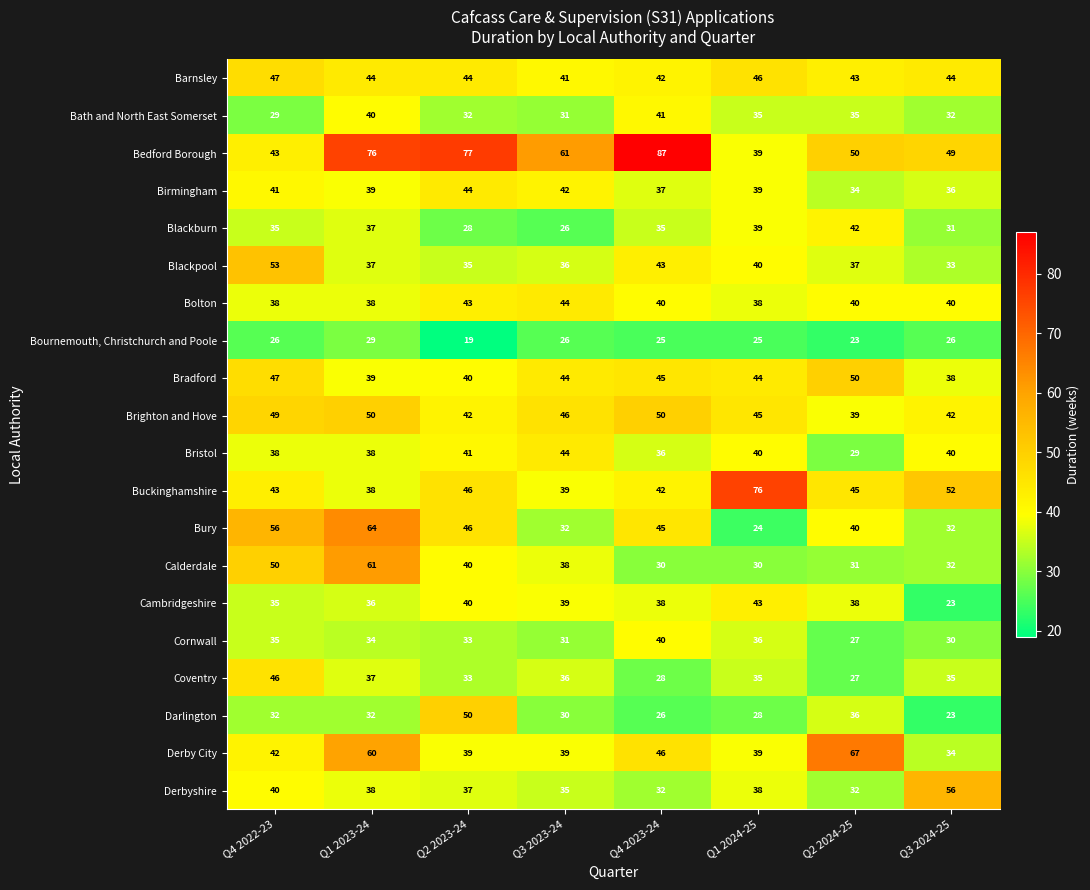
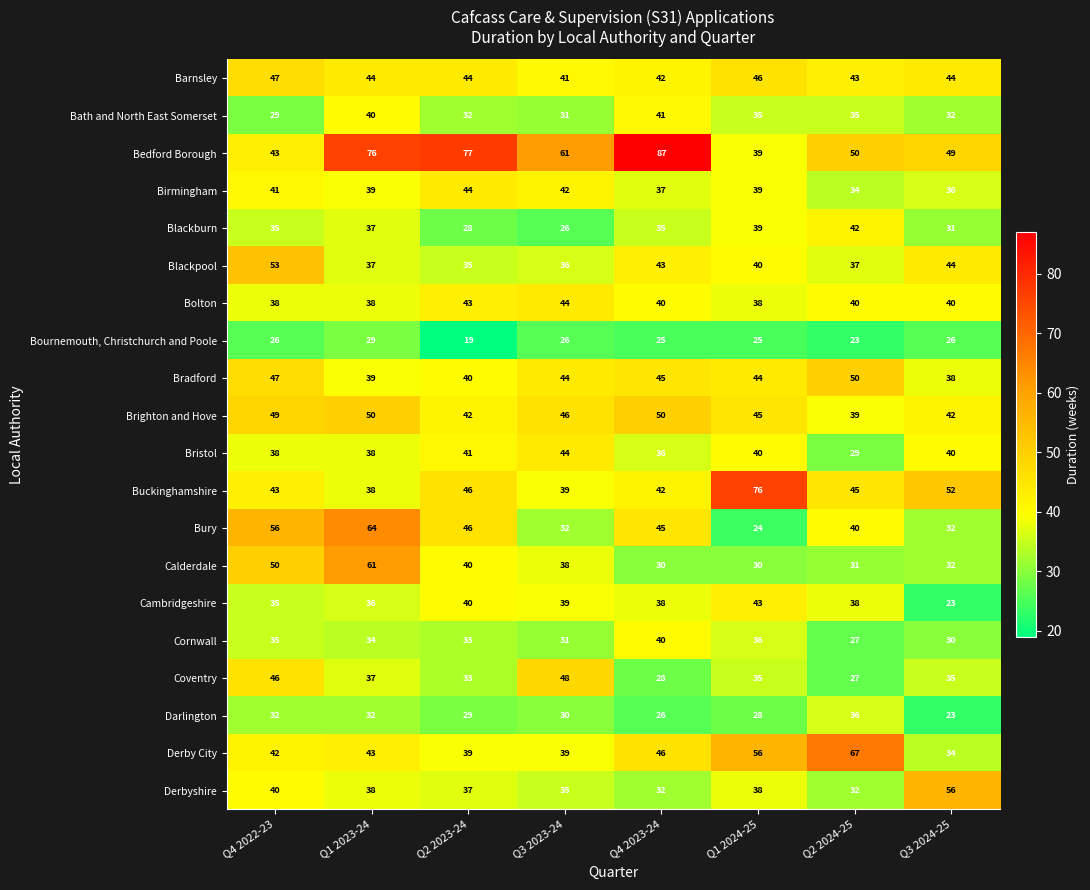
Blackpool, Q3 2024-25: 33 -> 44
Coventry, Q3 2023-24: 36 -> 48
Darlington, Q2 2023-24: 50 -> 29
Derby City, Q1 2023-24: 60 -> 43
Derby City, Q1 2024-25: 39 -> 56
